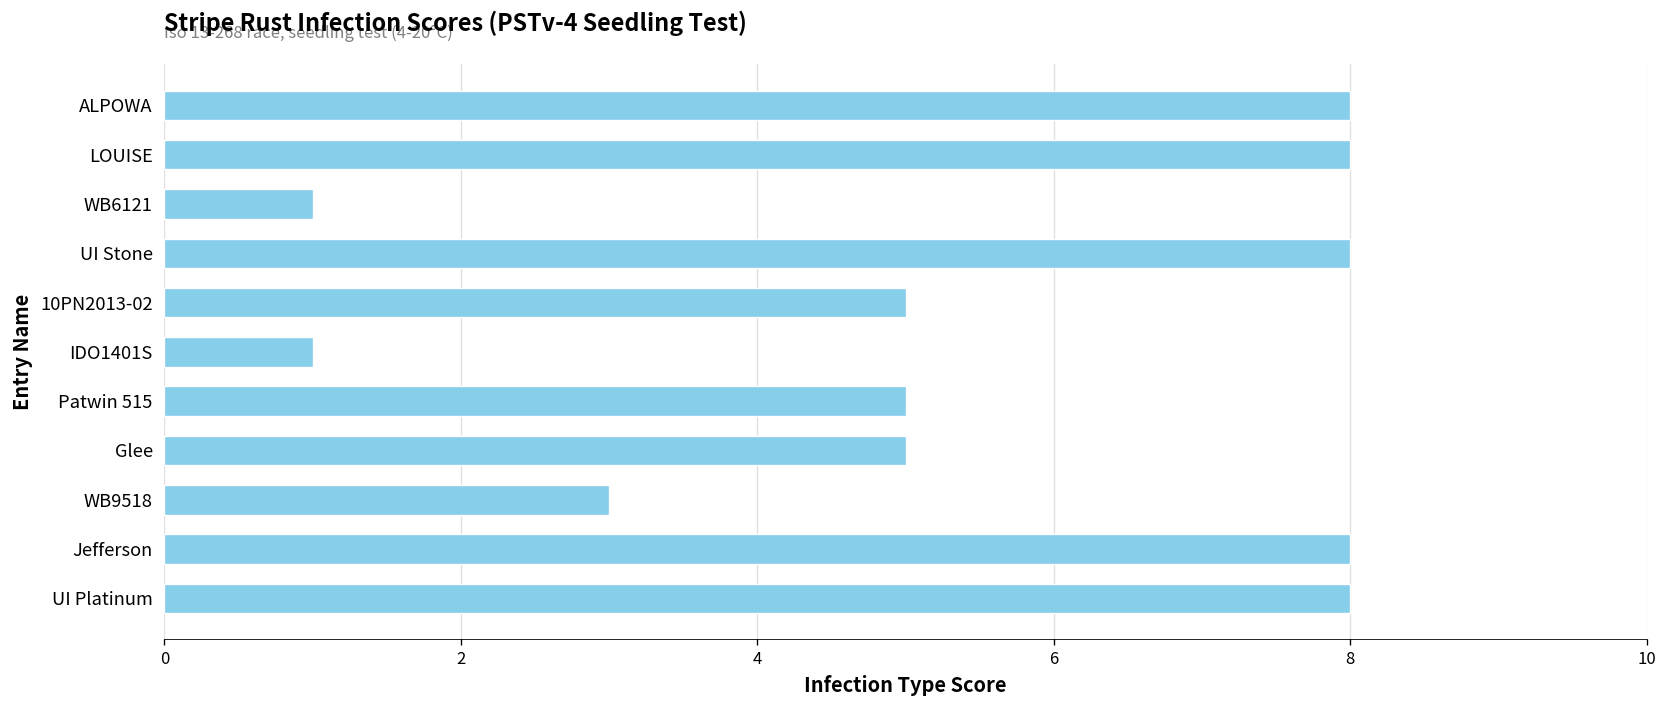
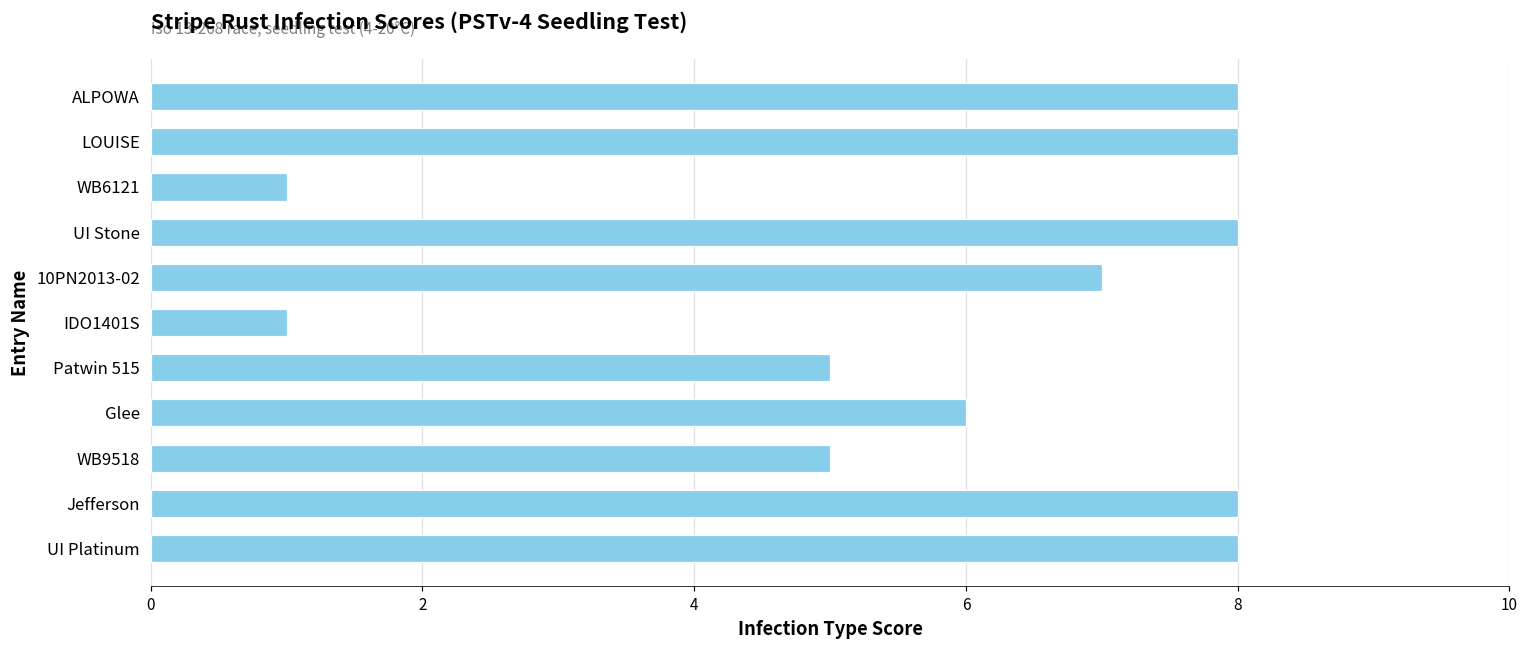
10PN2013-02: 5 -> 7
Glee: 5 -> 6
WB9518: 3 -> 5
